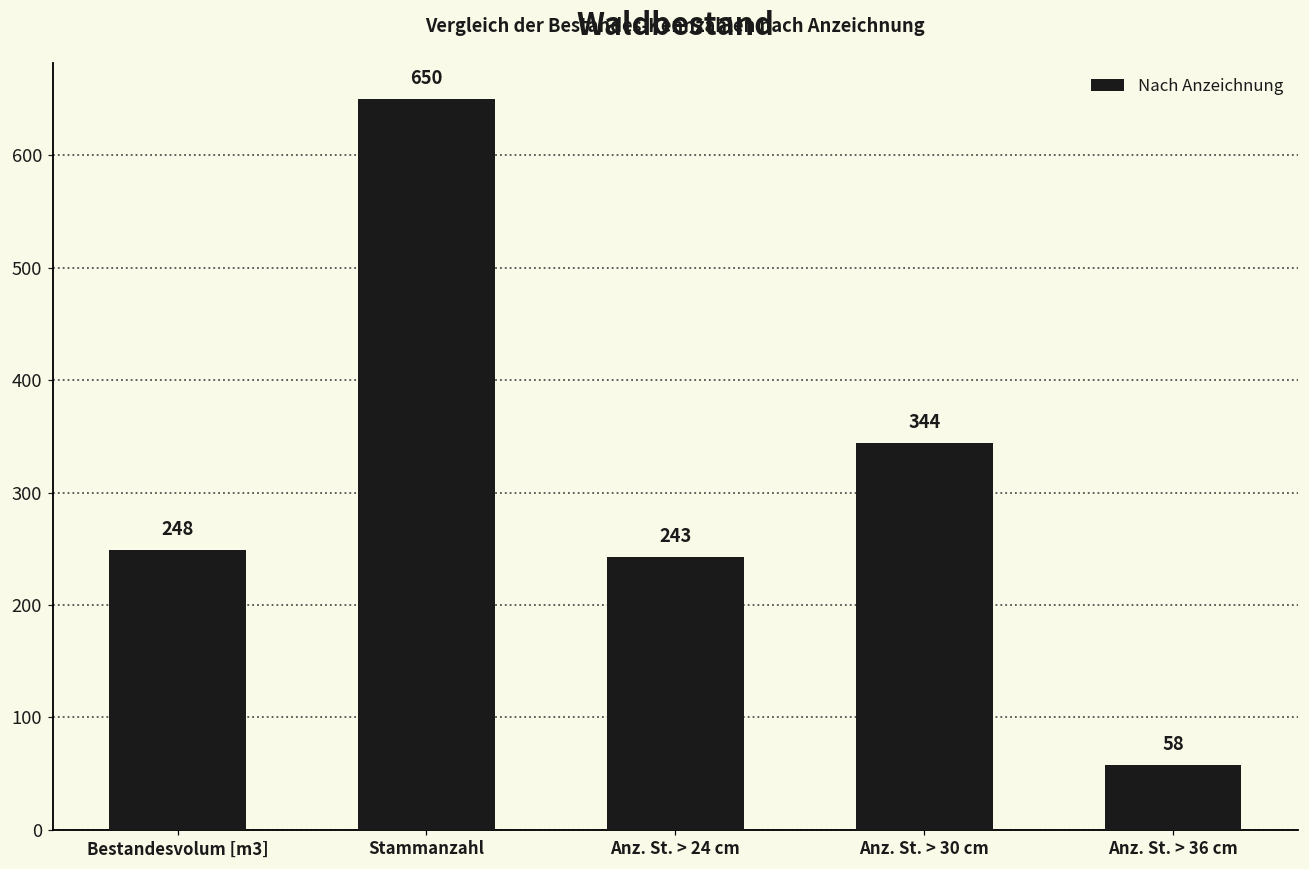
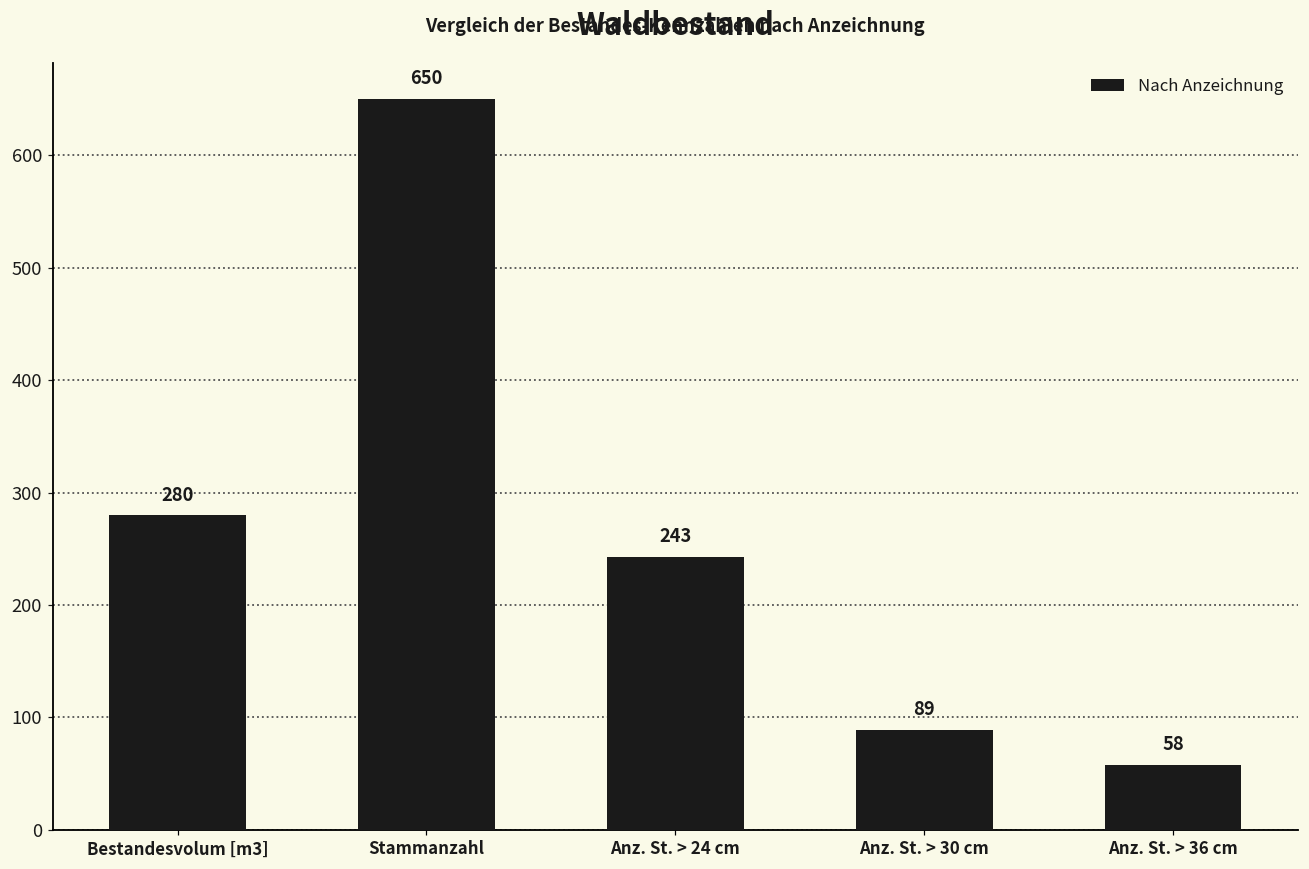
Bestandesvolum [m3]: 248 -> 280
Anz. St. > 30 cm: 344 -> 89
